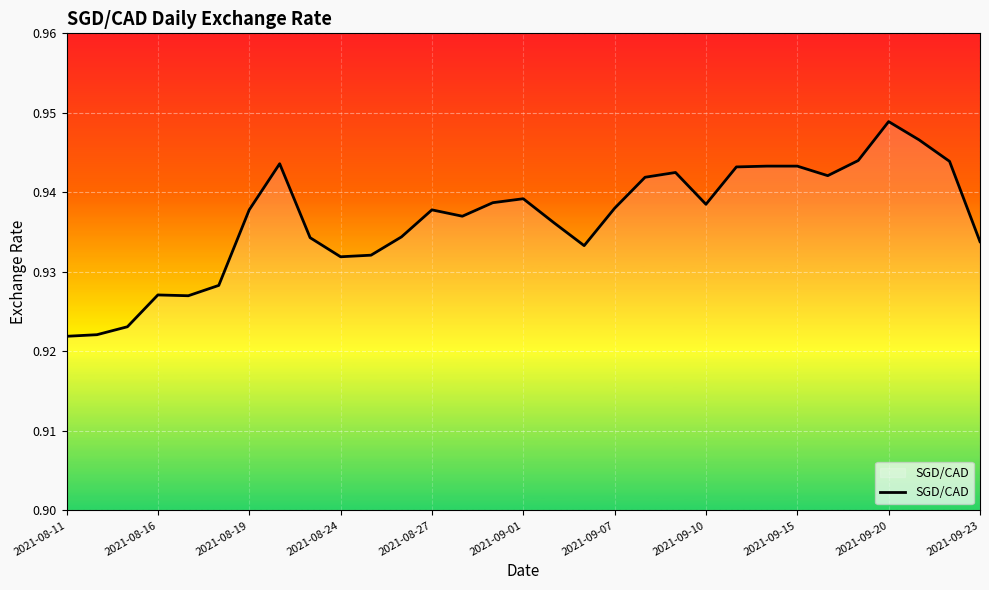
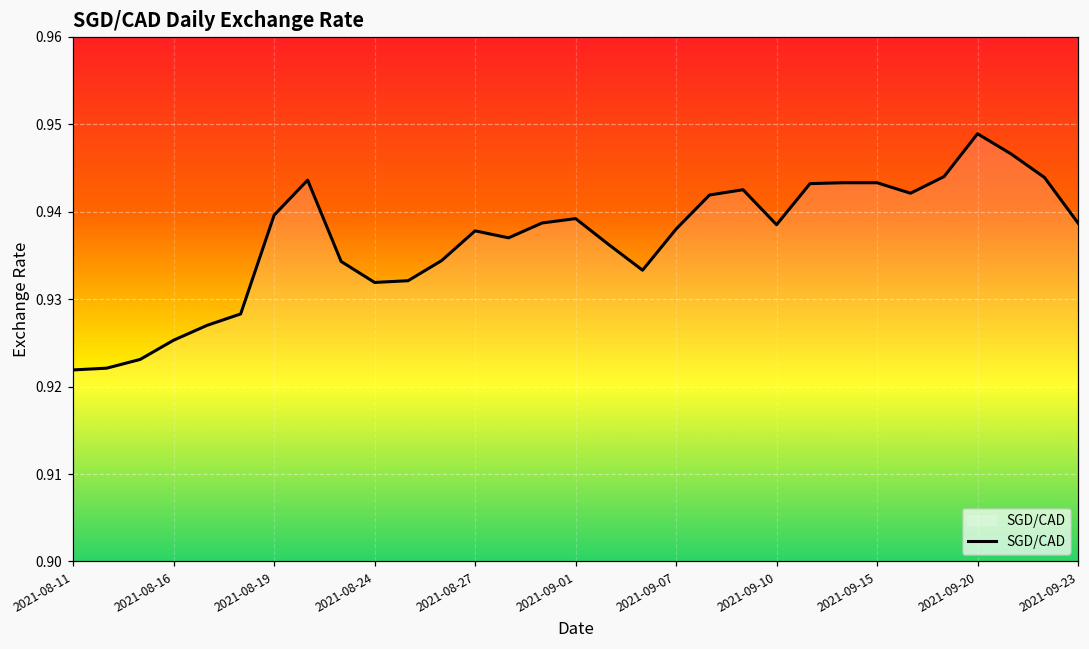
2021-08-16: 0.927 -> 0.925
2021-08-19: 0.938 -> 0.940
2021-09-23: 0.934 -> 0.939
